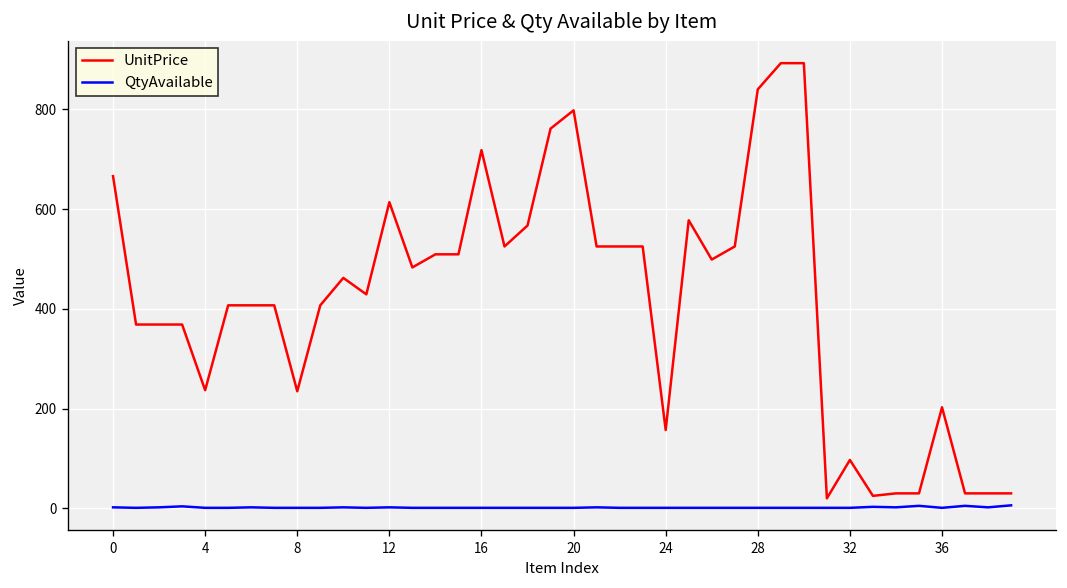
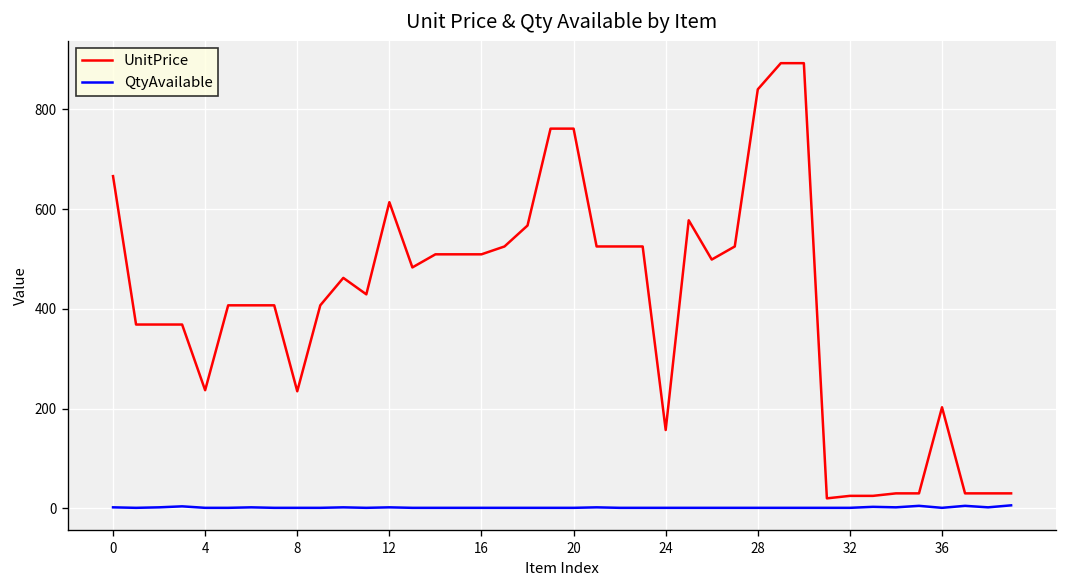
UnitPrice, 16: 720 -> 510
UnitPrice, 20: 800 -> 760
UnitPrice, 32: 100 -> 30
